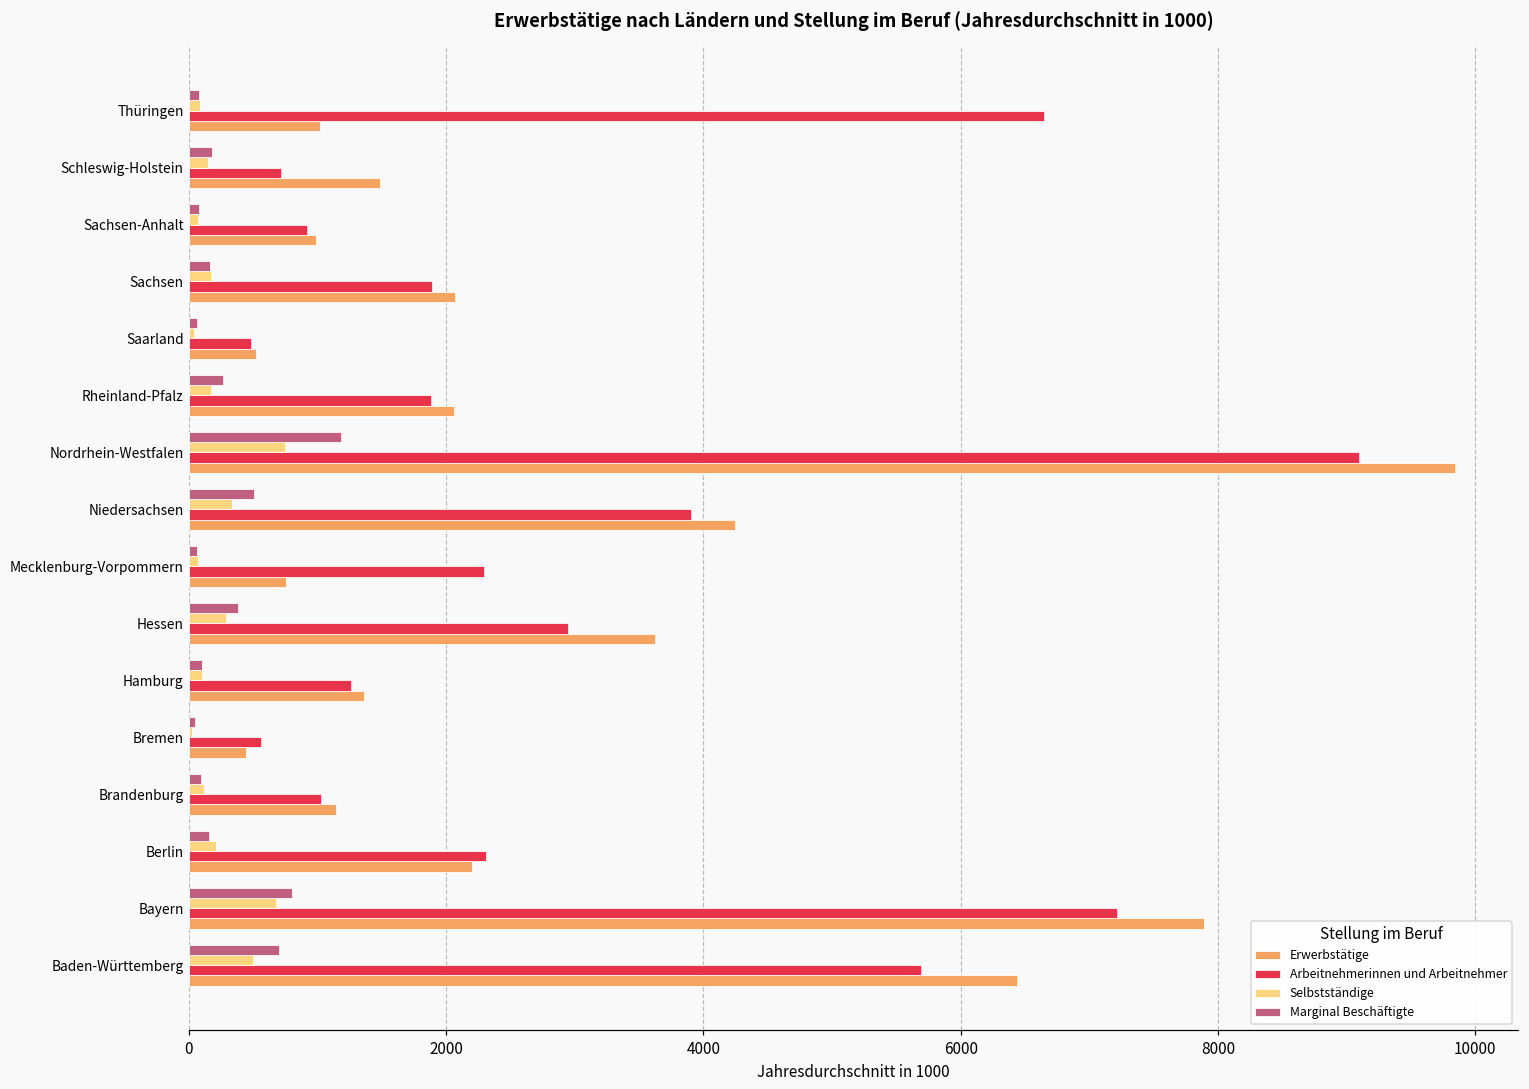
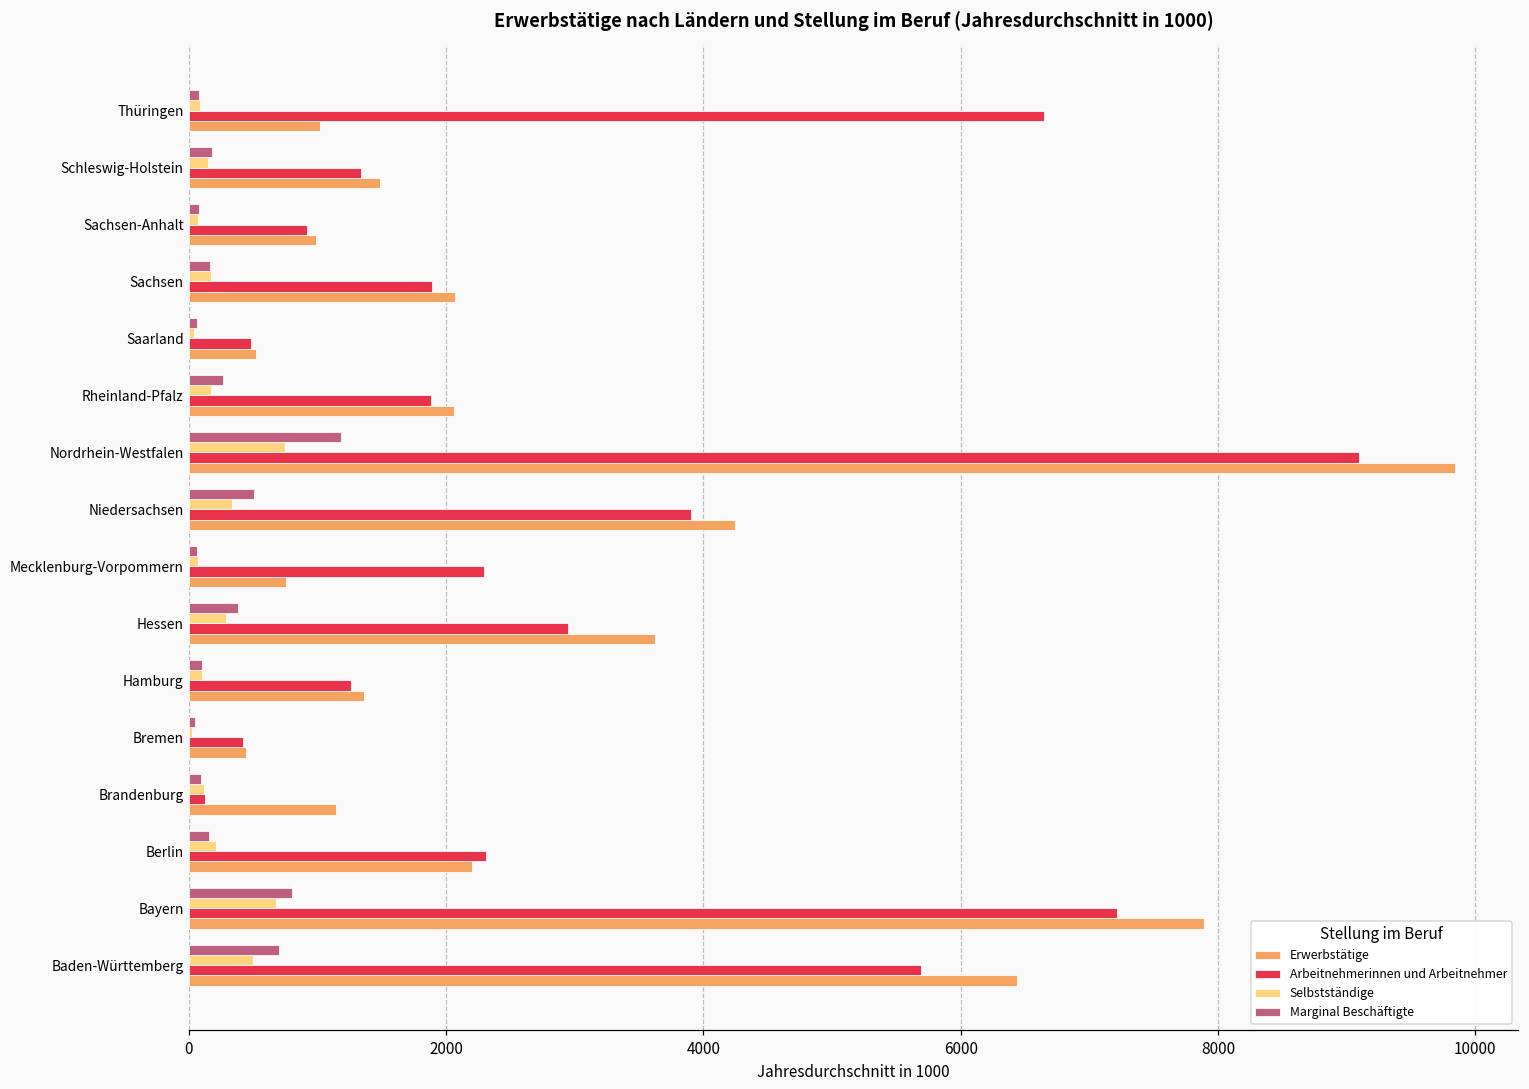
Arbeitnehmerinnen und Arbeitnehmer, Schleswig-Holstein: 710 -> 1340
Arbeitnehmerinnen und Arbeitnehmer, Bremen: 560 -> 420
Arbeitnehmerinnen und Arbeitnehmer, Brandenburg: 1030 -> 130
